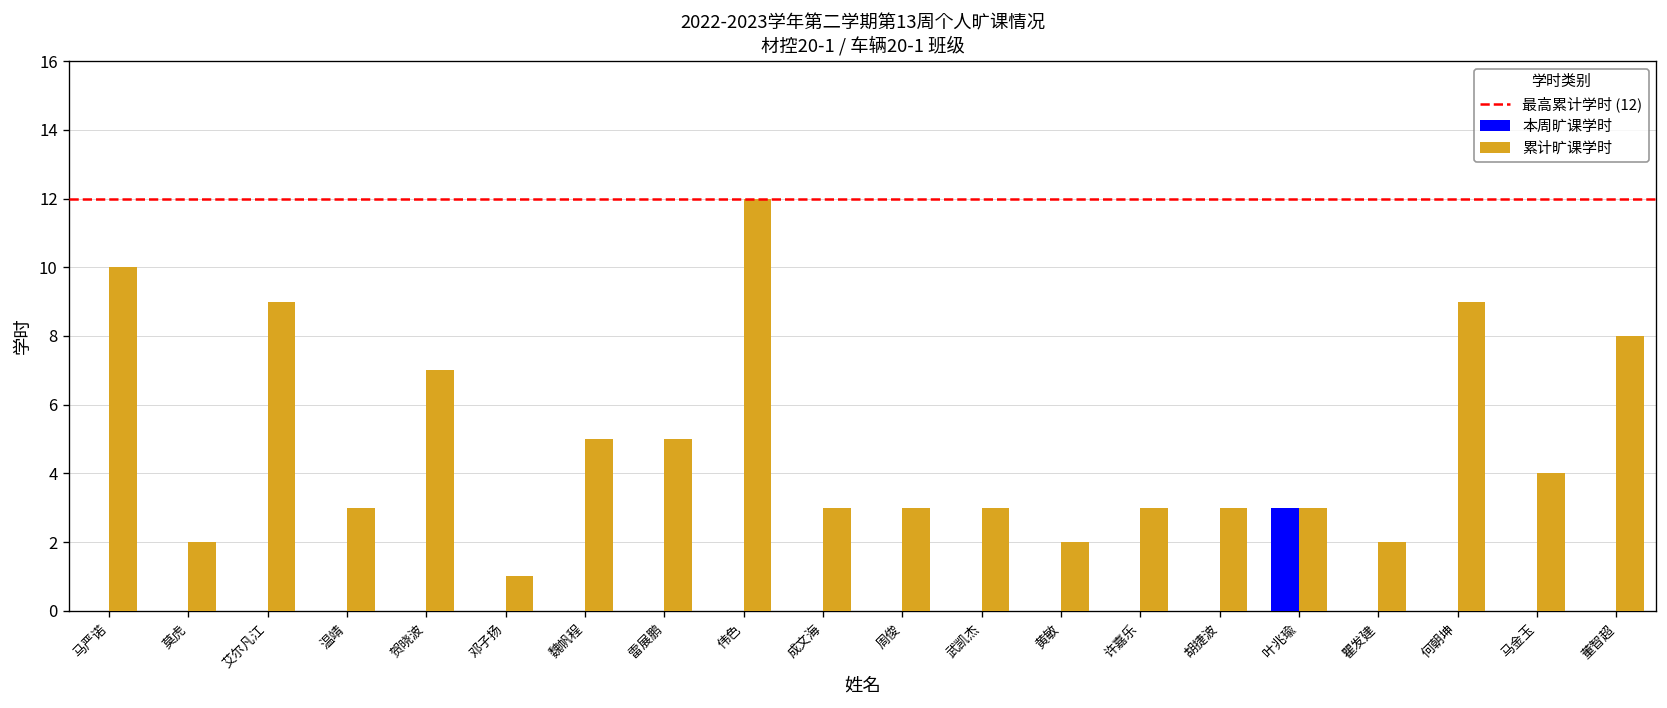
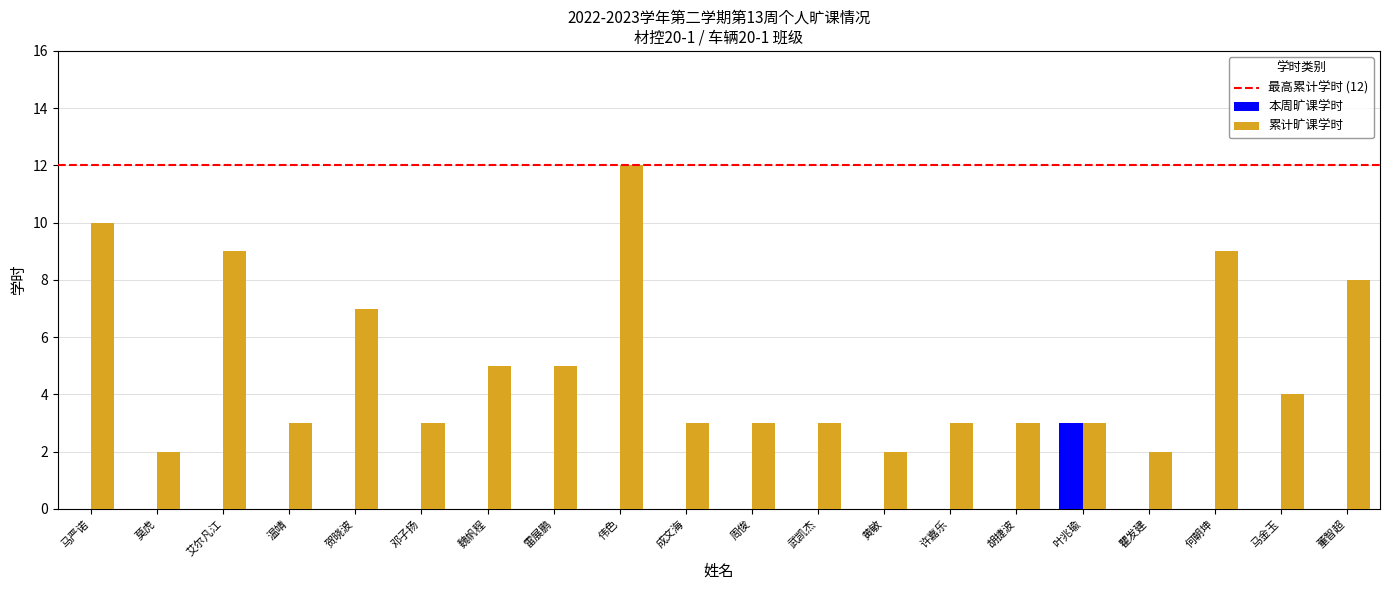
累计旷课学时, 邓子扬: 1 -> 3
